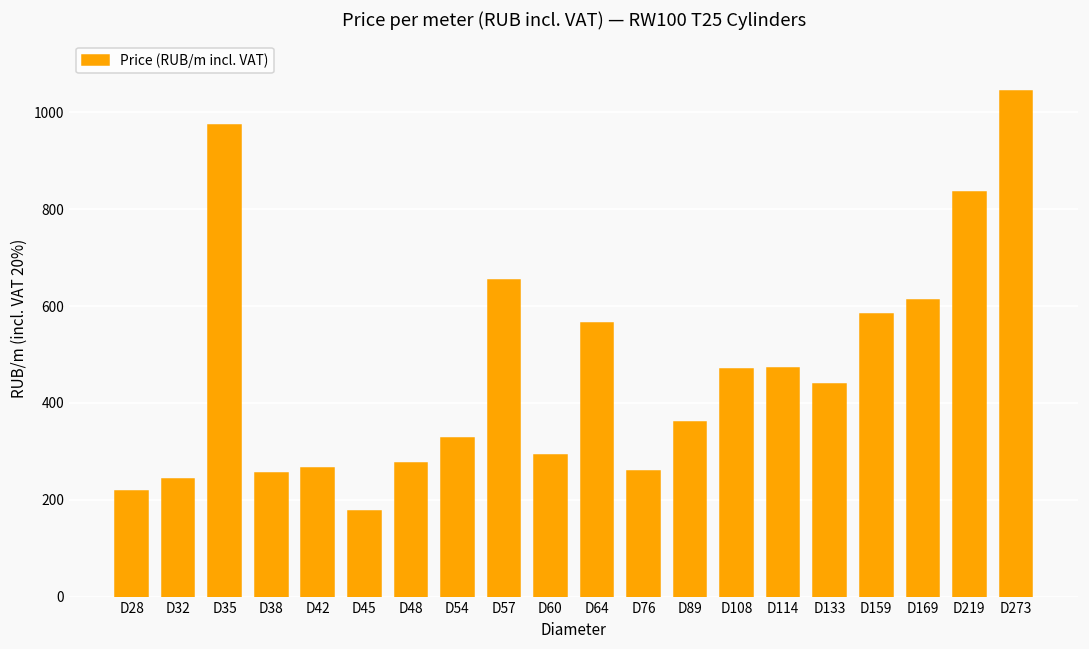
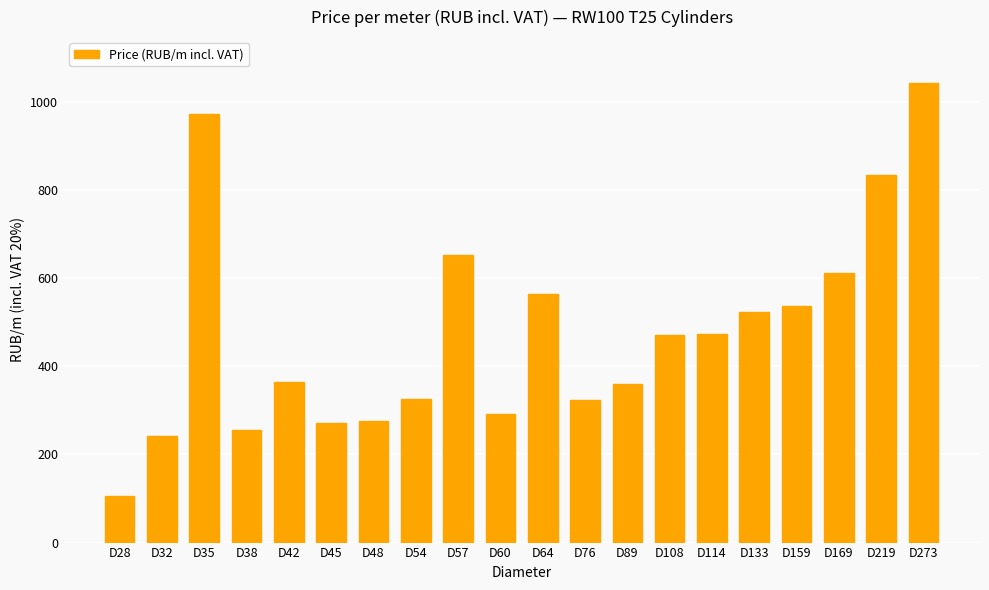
D28: 220 -> 110
D42: 270 -> 360
D45: 180 -> 270
D76: 260 -> 320
D133: 440 -> 520
D159: 580 -> 540
